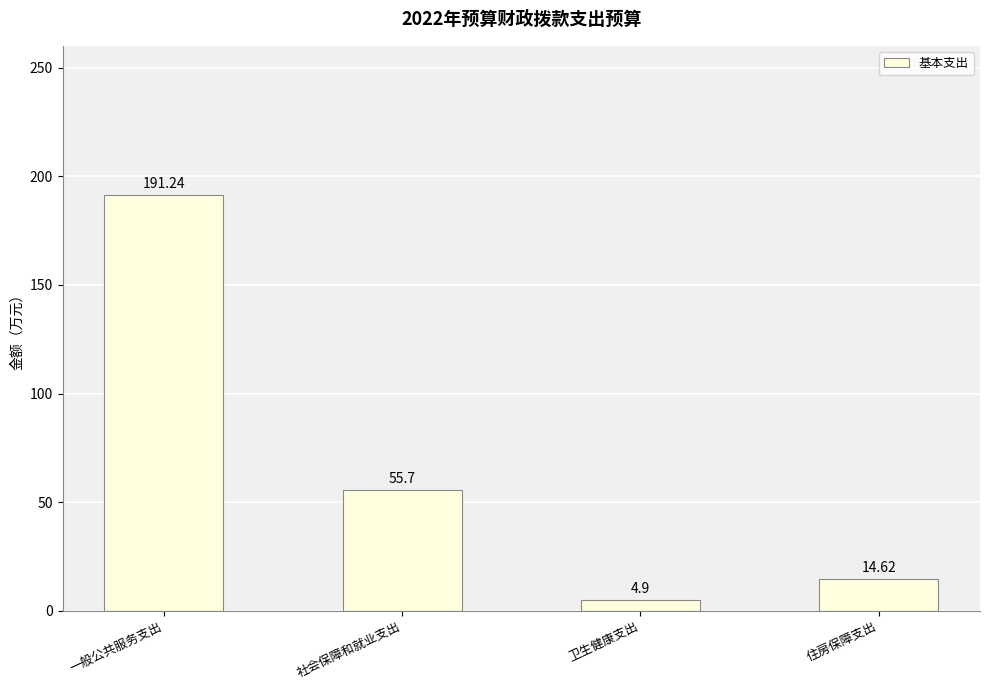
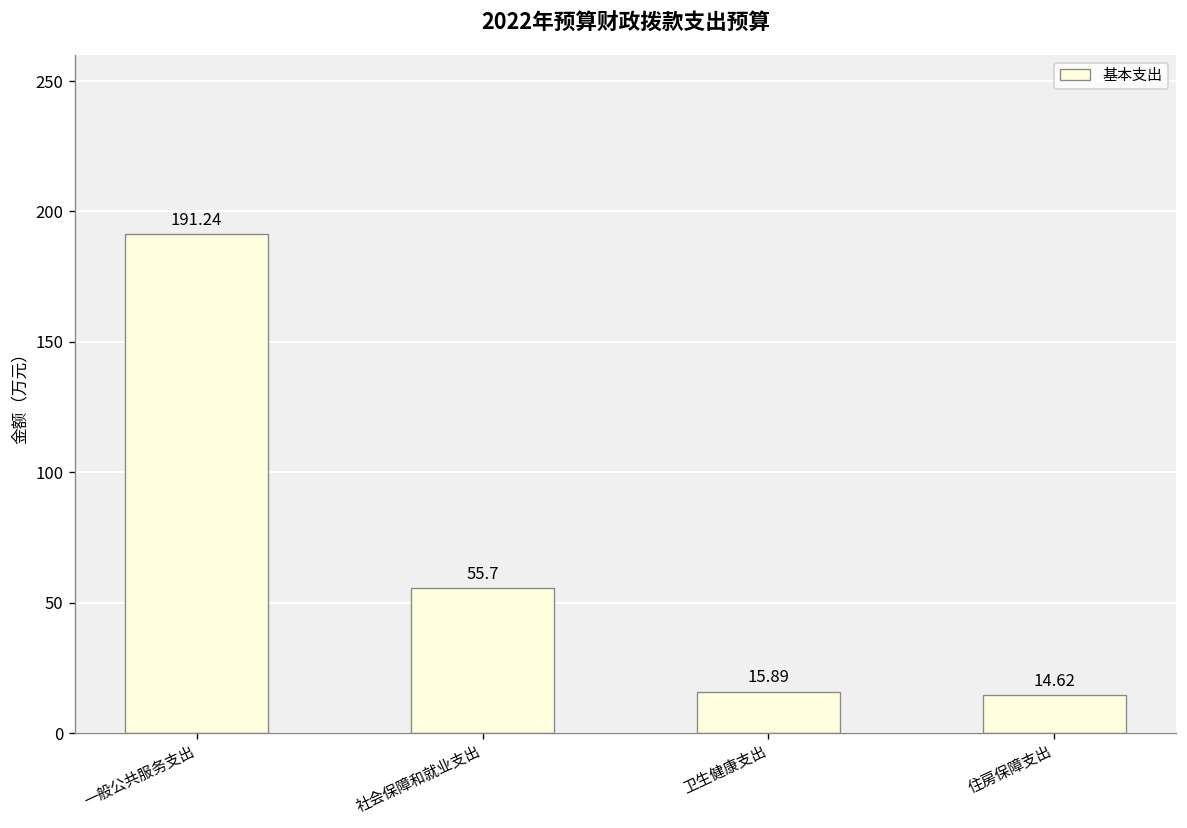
卫生健康支出: 4.9 -> 15.89
